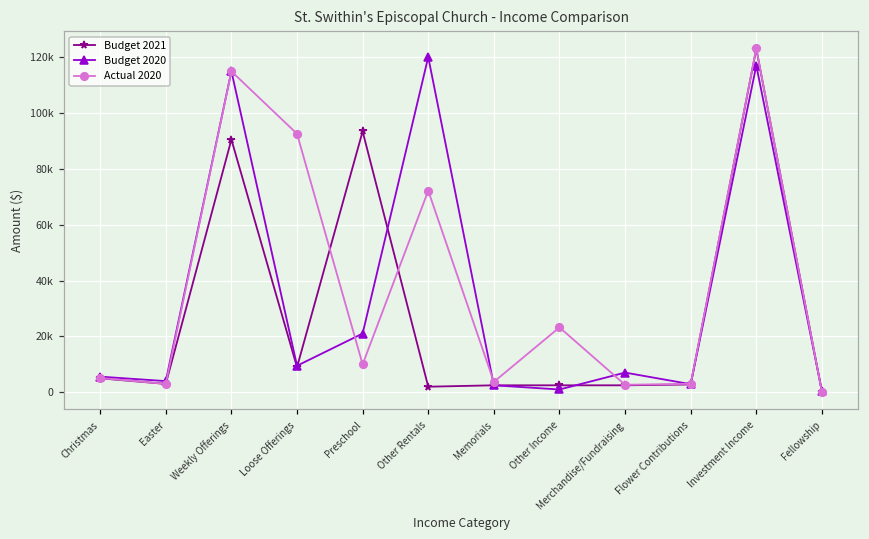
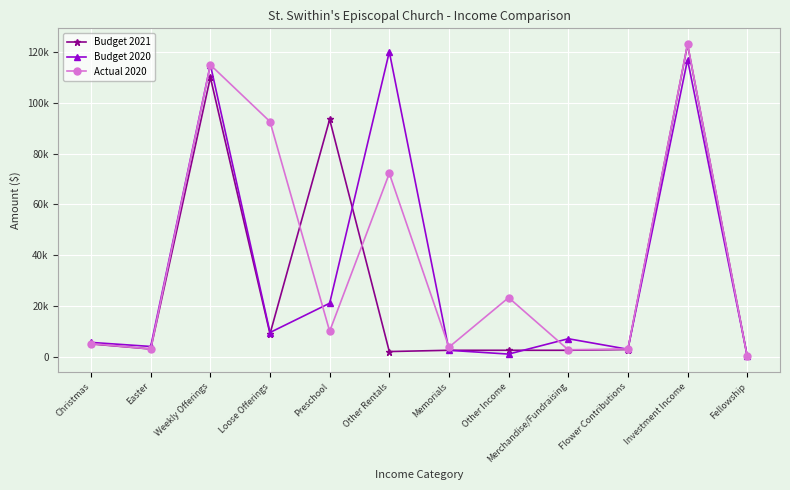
Budget 2021, Weekly Offerings: 91000 -> 110000
